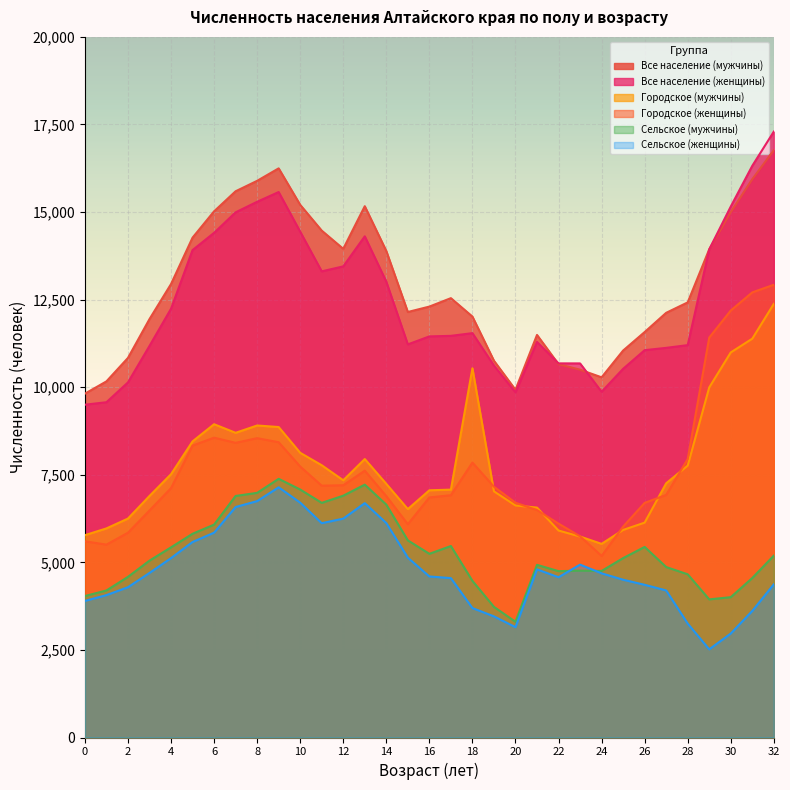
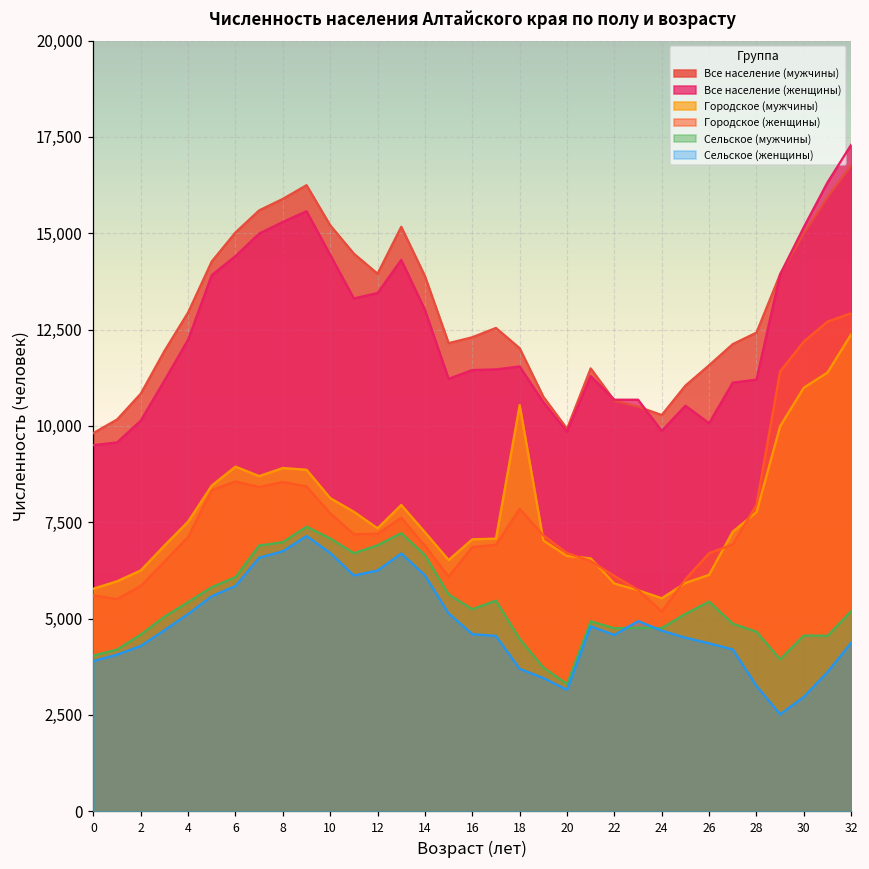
Все население (женщины), 26: 11,100 -> 10,100
Сельское (мужчины), 30: 4,000 -> 4,600
